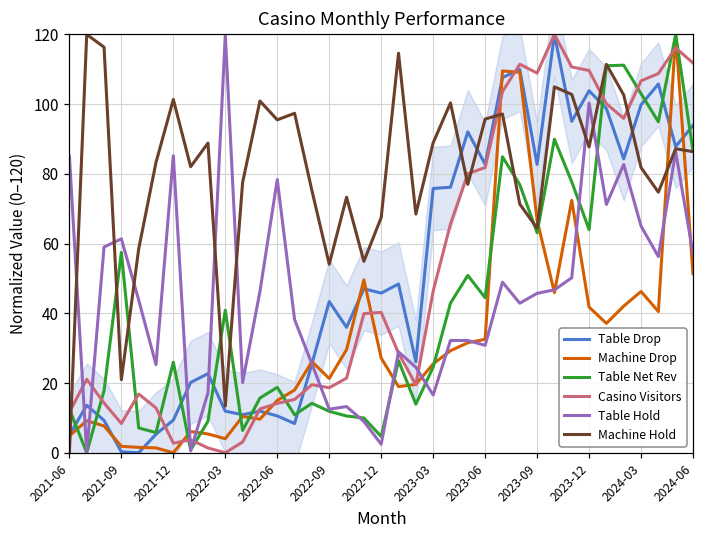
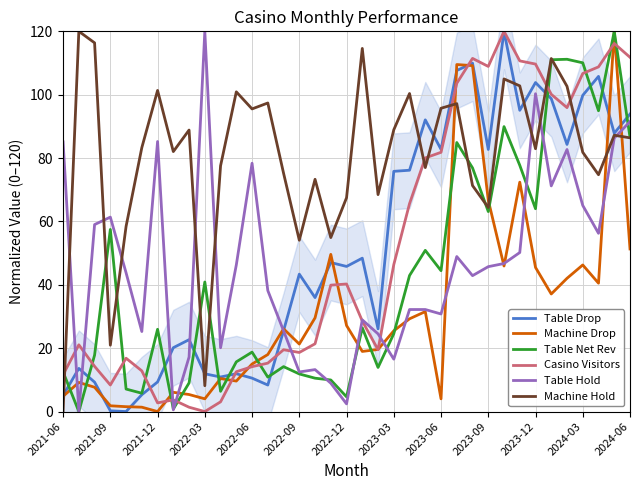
Machine Hold, 2022-03: 13 -> 8
Machine Drop, 2023-06: 33 -> 4
Machine Drop, 2023-12: 42 -> 45
Machine Hold, 2023-12: 88 -> 83
Table Net Rev, 2024-03: 103 -> 110
Table Hold, 2024-06: 57 -> 91
